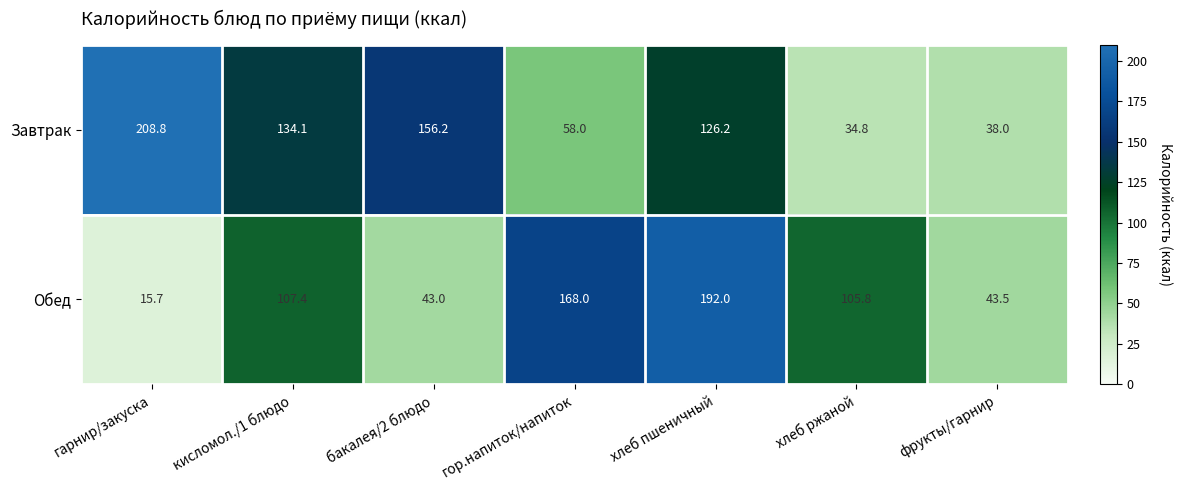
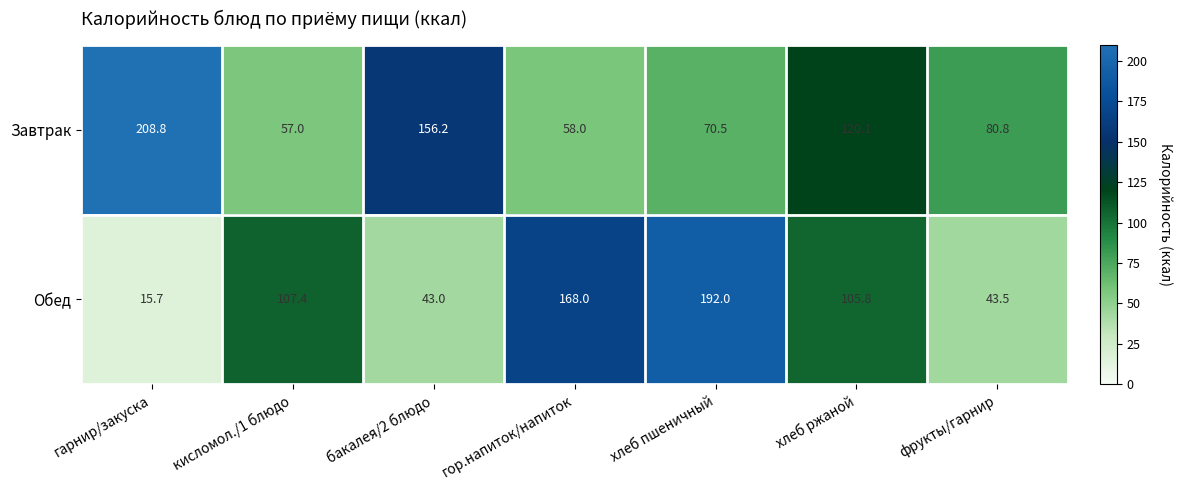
Завтрак, кисломол./1 блюдо: 134.1 -> 57.0
Завтрак, хлеб пшеничный: 126.2 -> 70.5
Завтрак, хлеб ржаной: 34.8 -> 120.1
Завтрак, фрукты/гарнир: 38.0 -> 80.8
